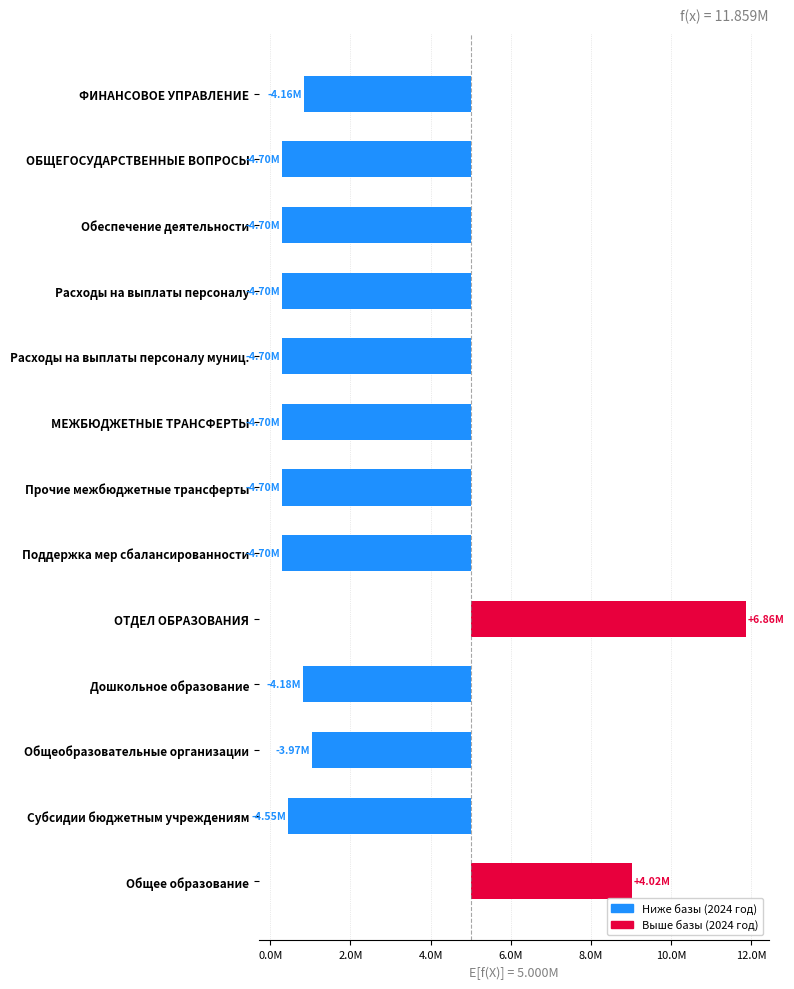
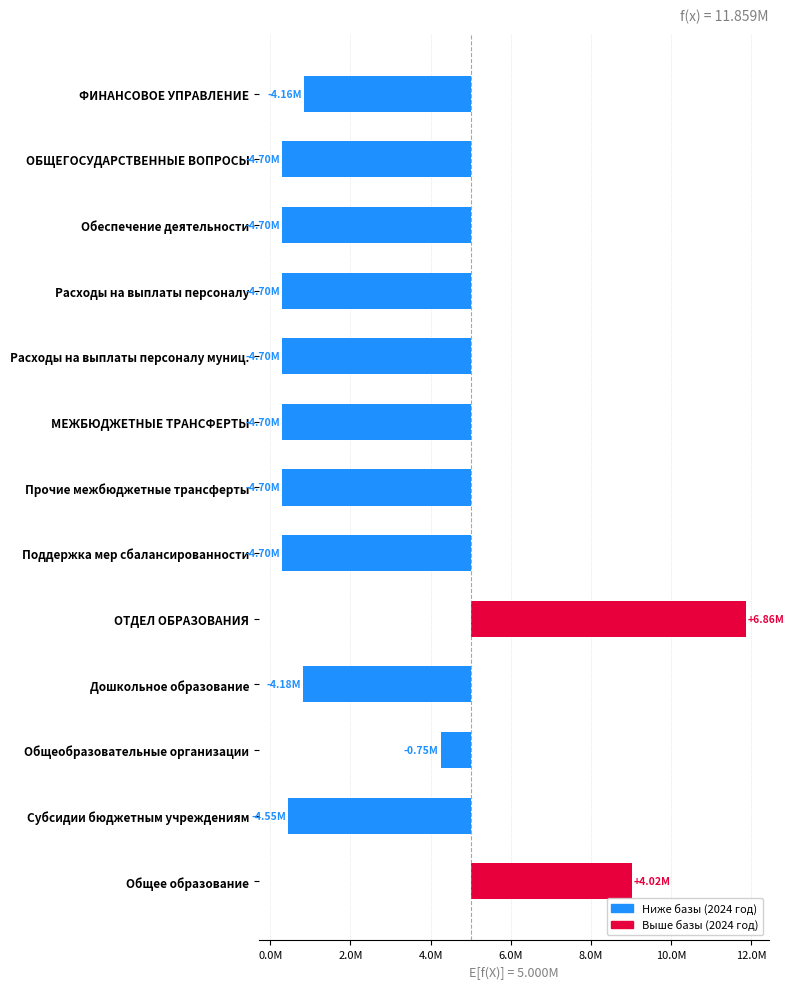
Общеобразовательные организации: -3.97M -> -0.75M
